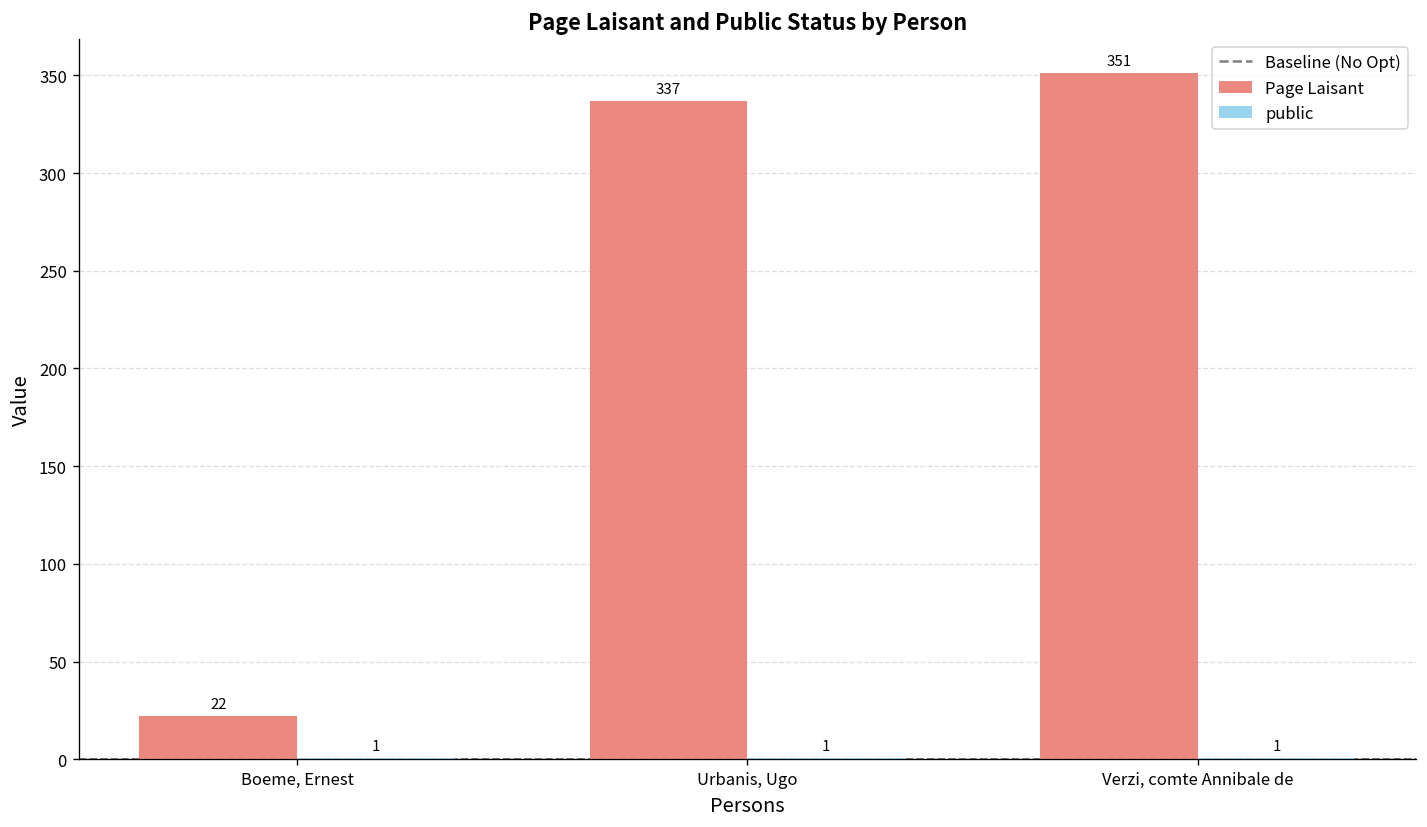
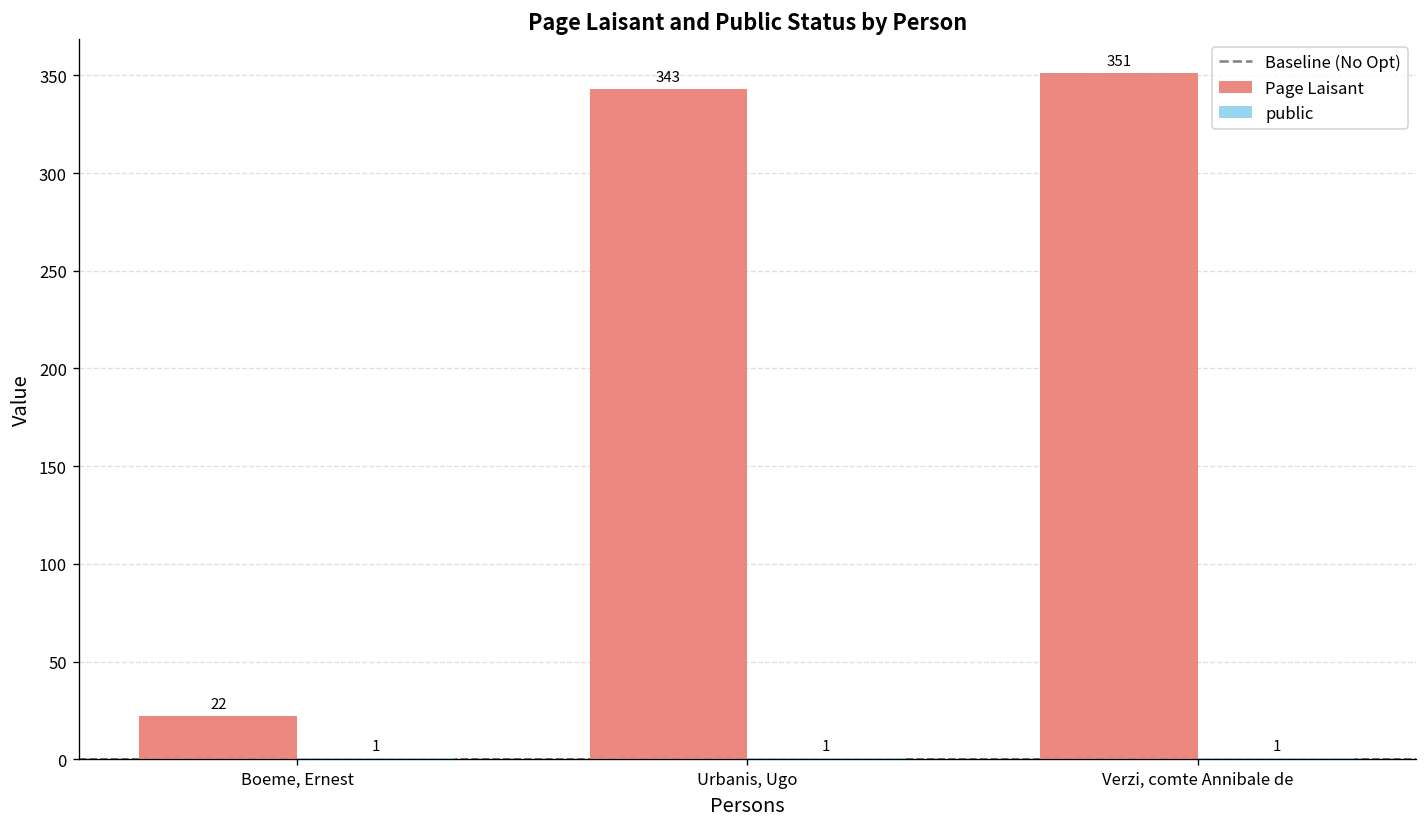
Page Laisant, Urbanis, Ugo: 337 -> 343
